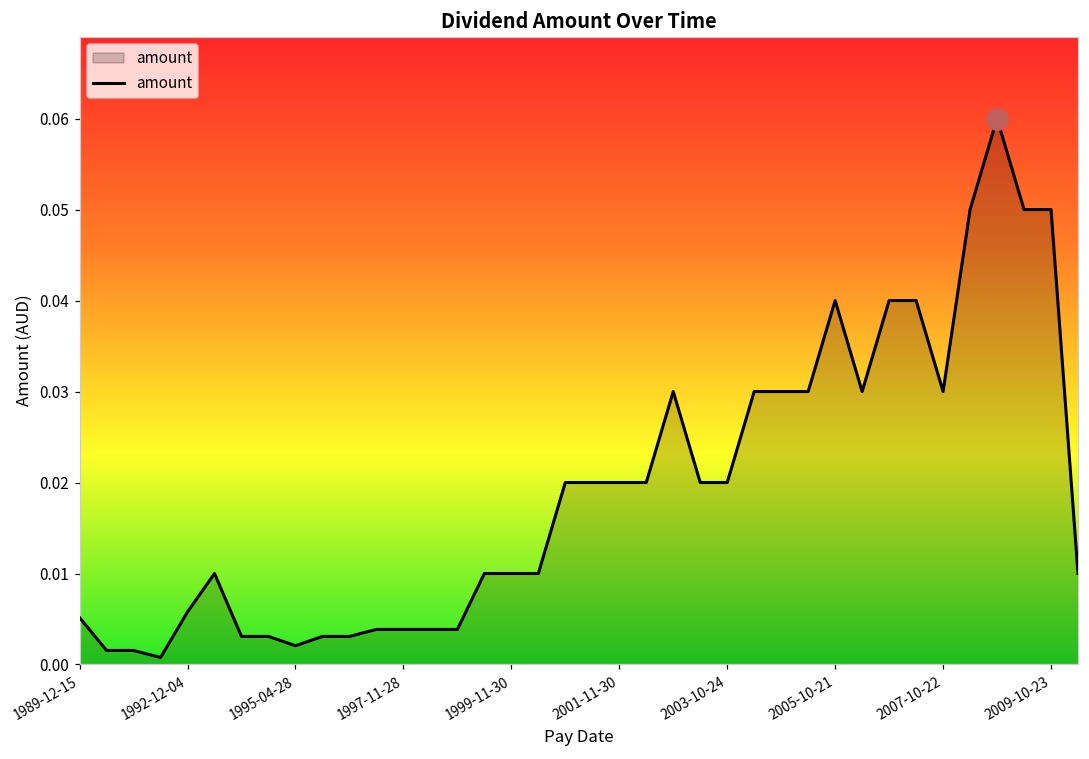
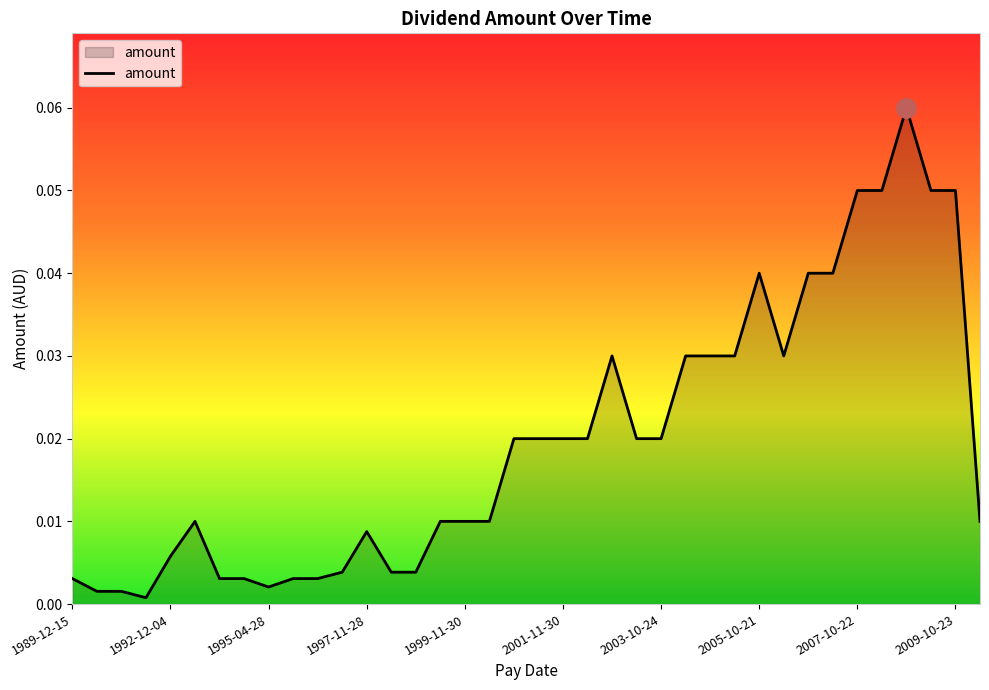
amount, 1989-12-15: 0.005 -> 0.003
amount, 1997-11-28: 0.004 -> 0.009
amount, 2007-10-22: 0.03 -> 0.05
